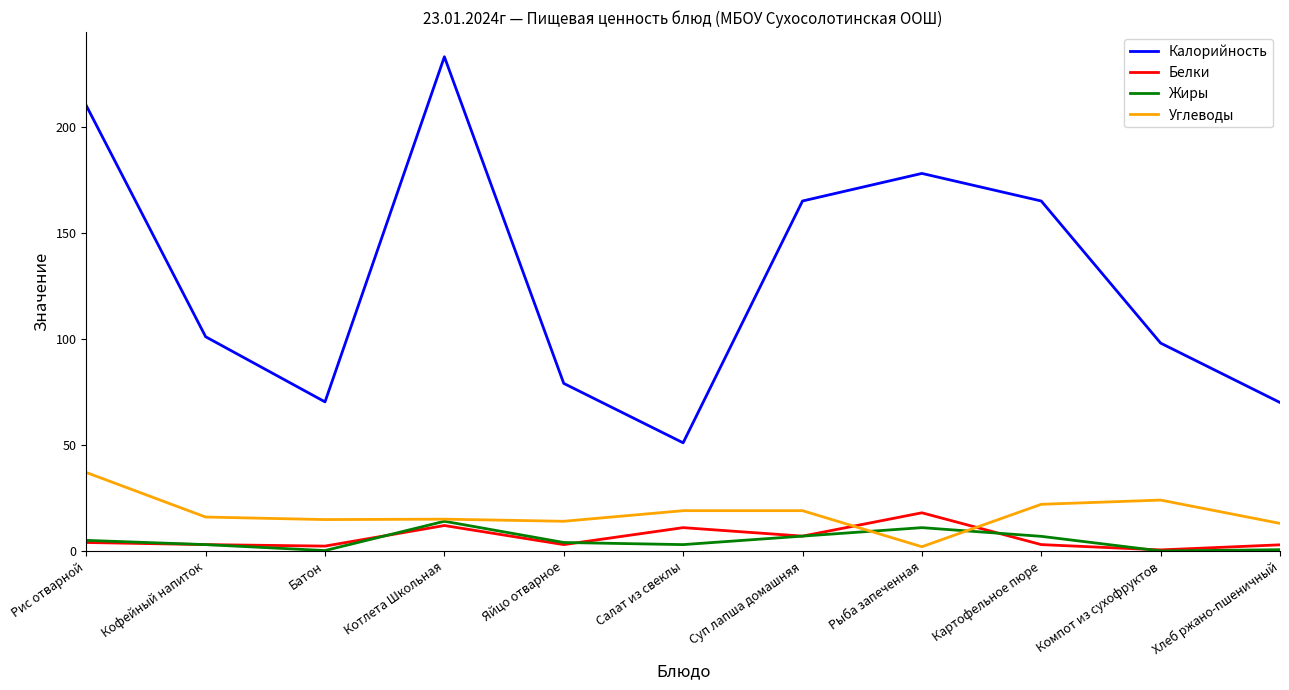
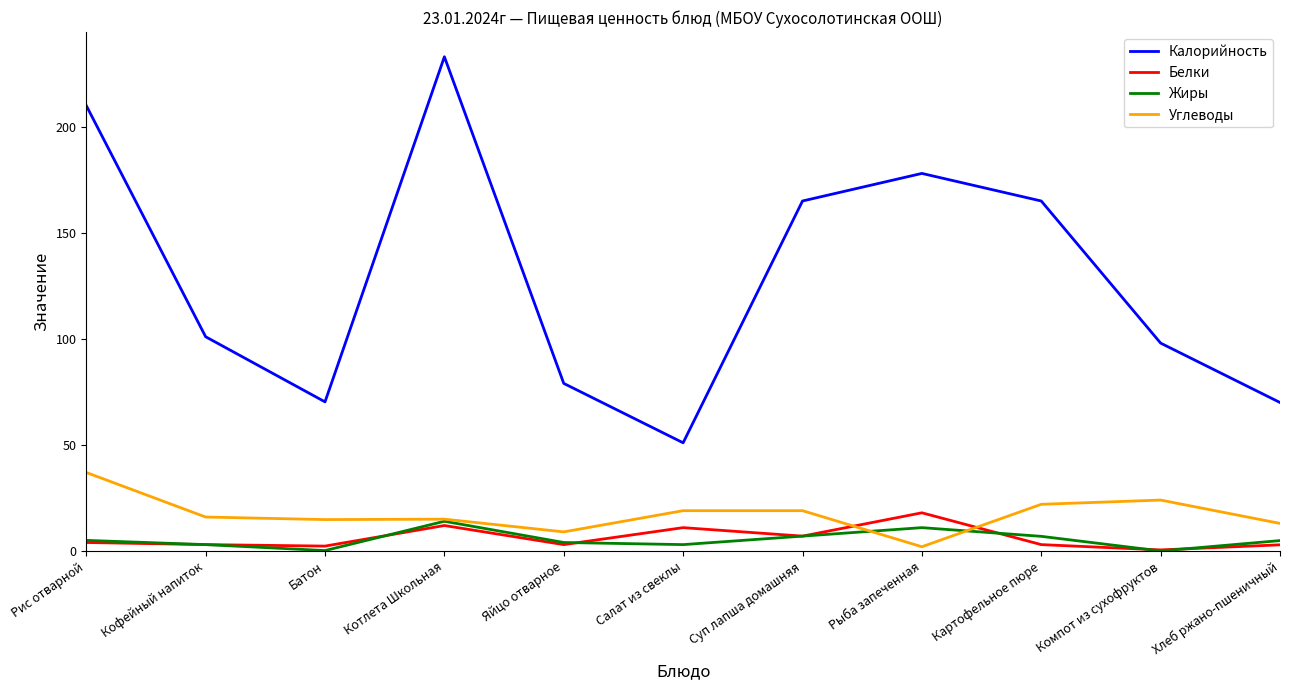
Углеводы, Яйцо отварное: 14 -> 9
Жиры, Хлеб ржано-пшеничный: 1 -> 5
